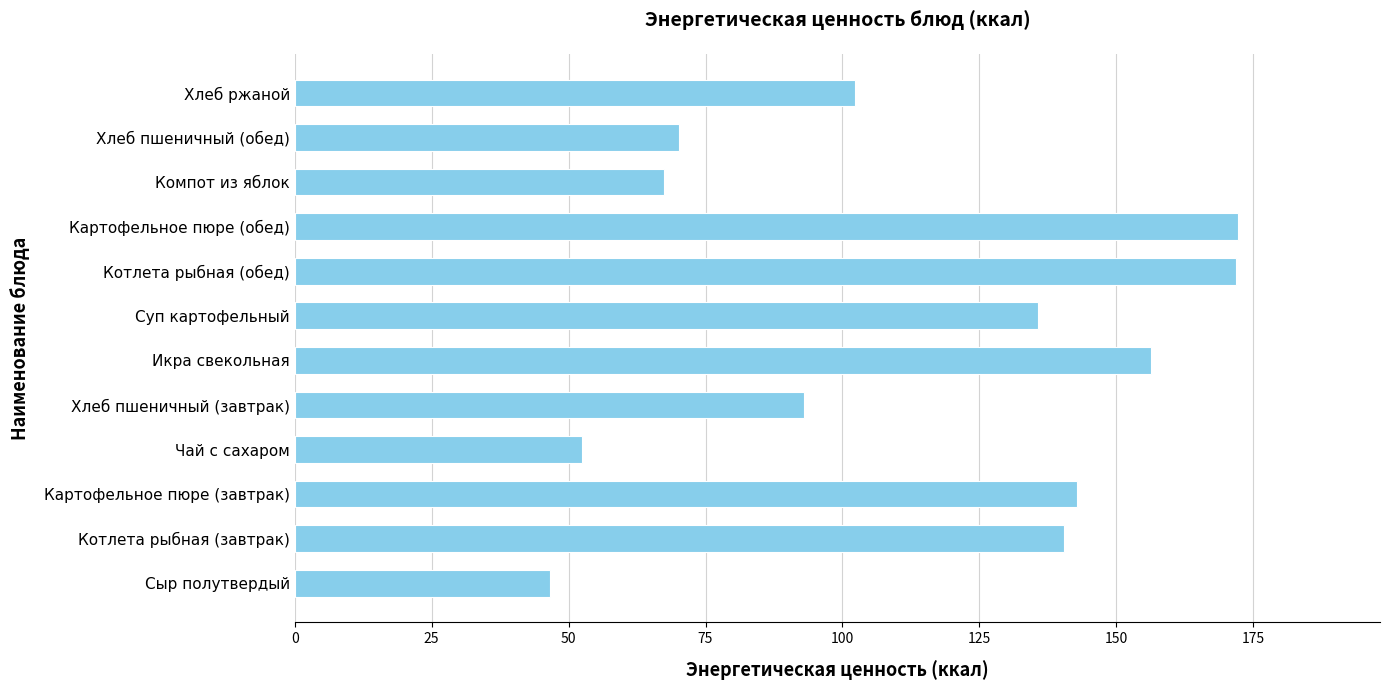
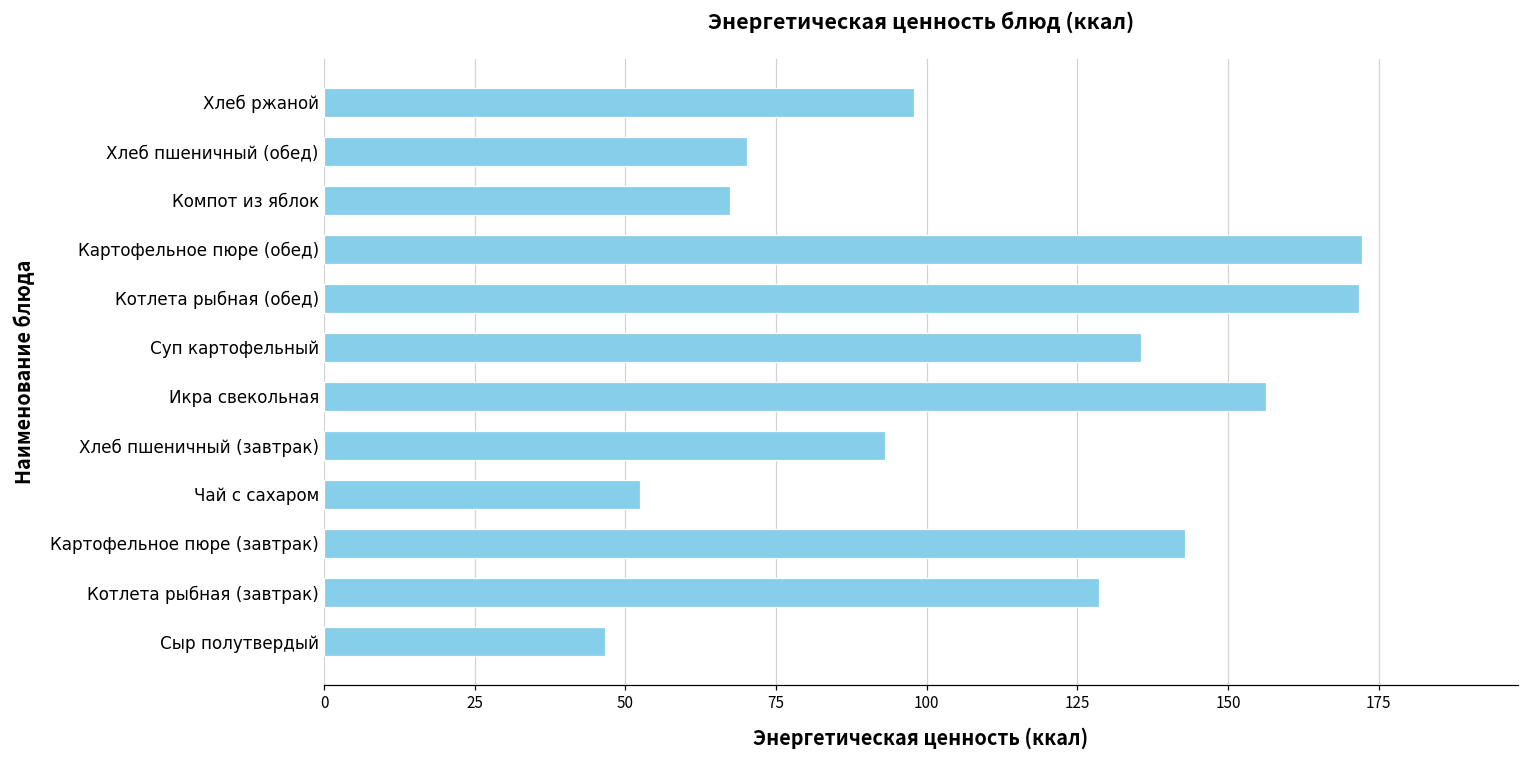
Хлеб ржаной: 102 -> 98
Котлета рыбная (завтрак): 140 -> 129
